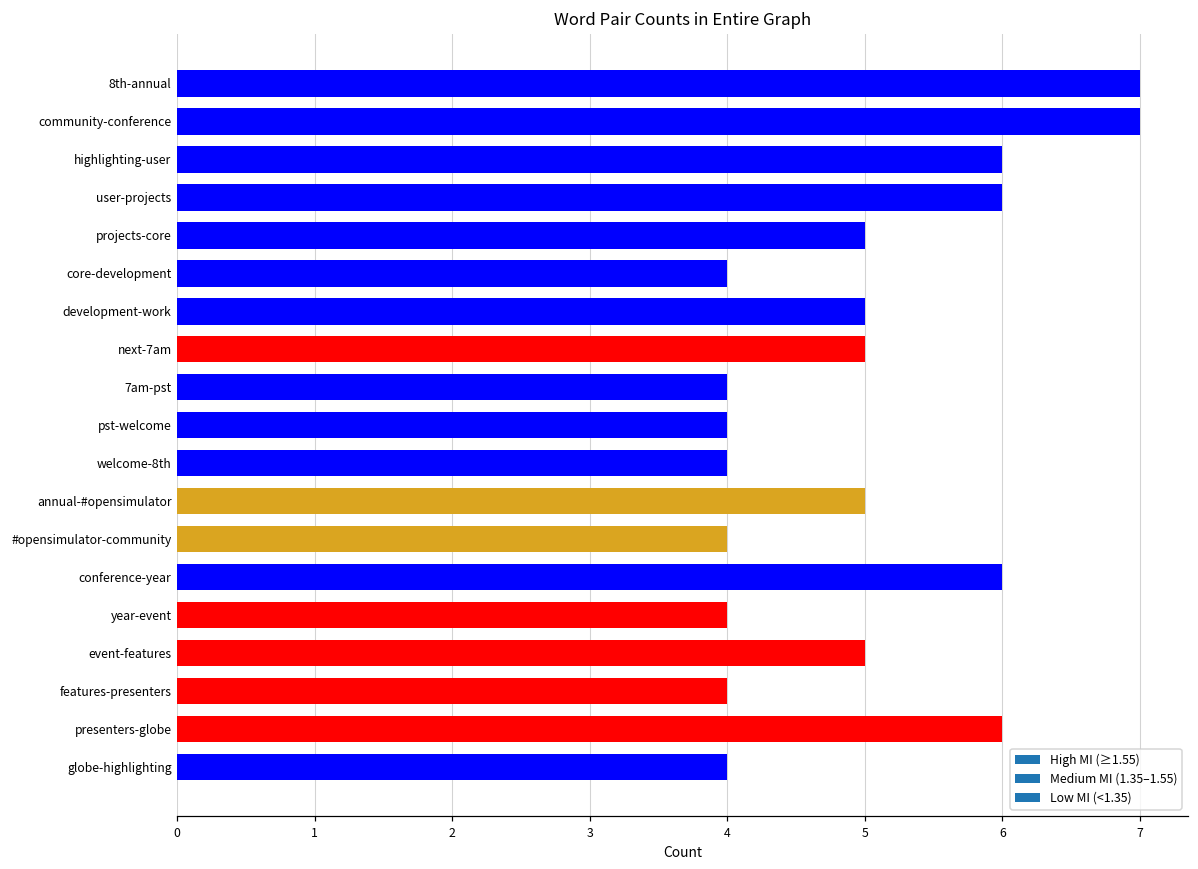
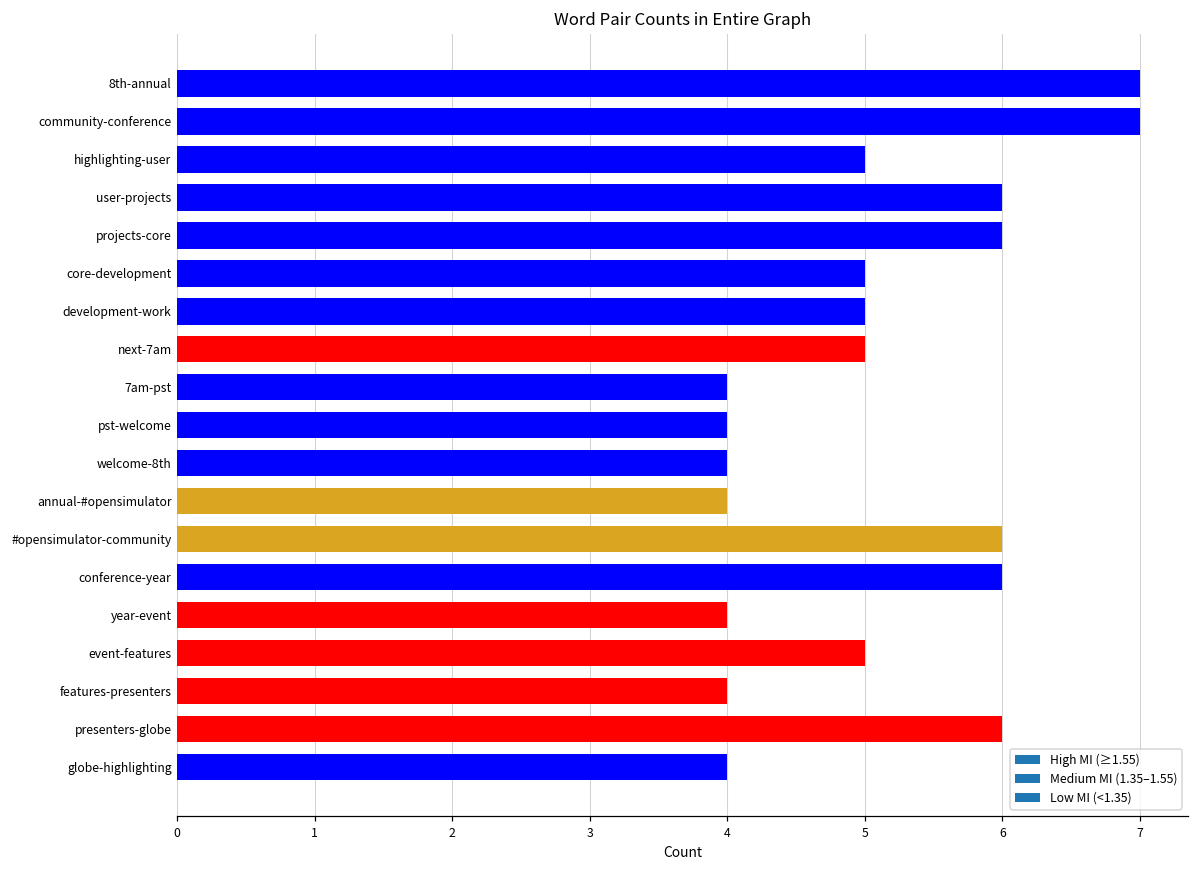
highlighting-user: 6 -> 5
projects-core: 5 -> 6
core-development: 4 -> 5
annual-#opensimulator: 5 -> 4
#opensimulator-community: 4 -> 6
